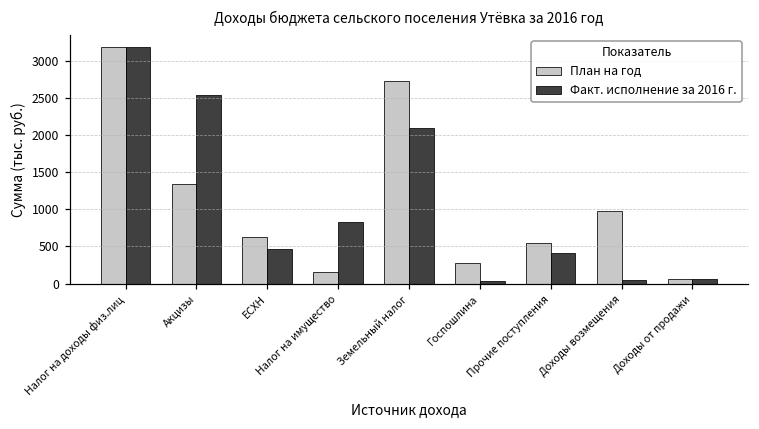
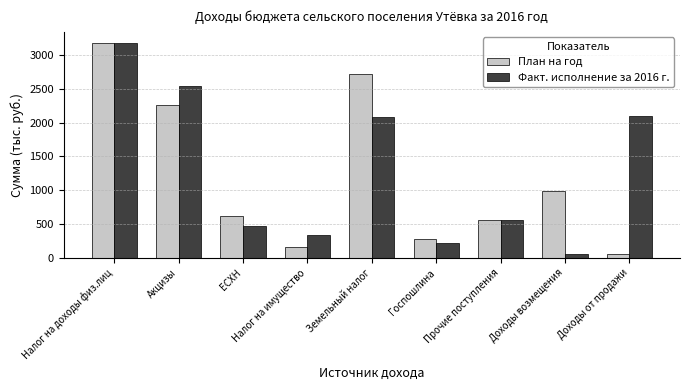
План на год, Акцизы: 1300 -> 2300
Факт. исполнение за 2016 г., Налог на имущество: 800 -> 300
Факт. исполнение за 2016 г., Госпошлина: 0 -> 200
Факт. исполнение за 2016 г., Прочие поступления: 400 -> 600
Факт. исполнение за 2016 г., Доходы от продажи: 100 -> 2100
